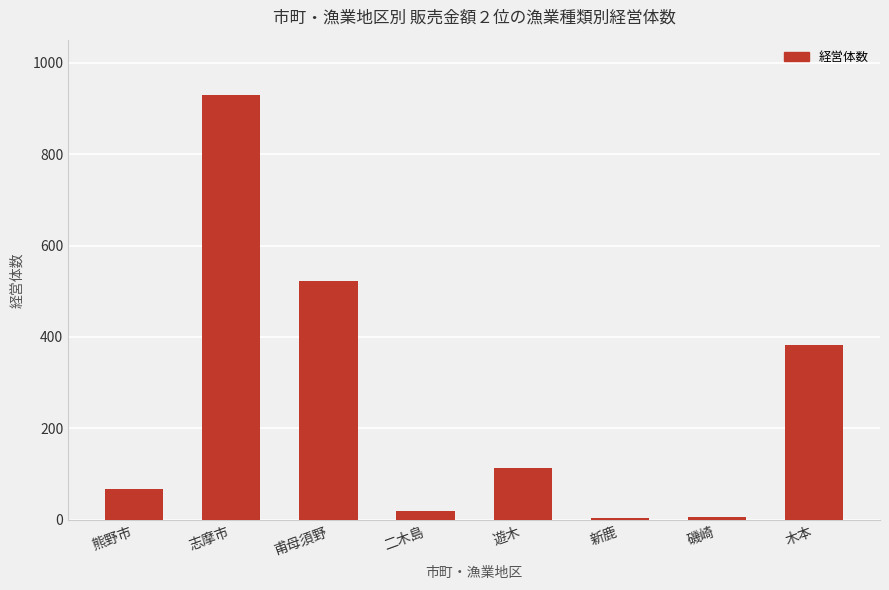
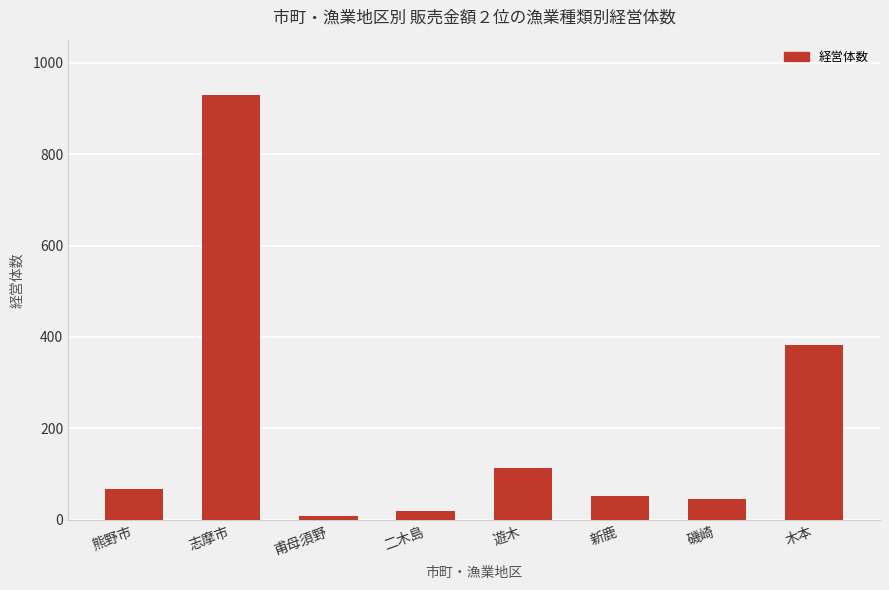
甫母須野: 520 -> 10
新鹿: 0 -> 50
磯崎: 10 -> 50
